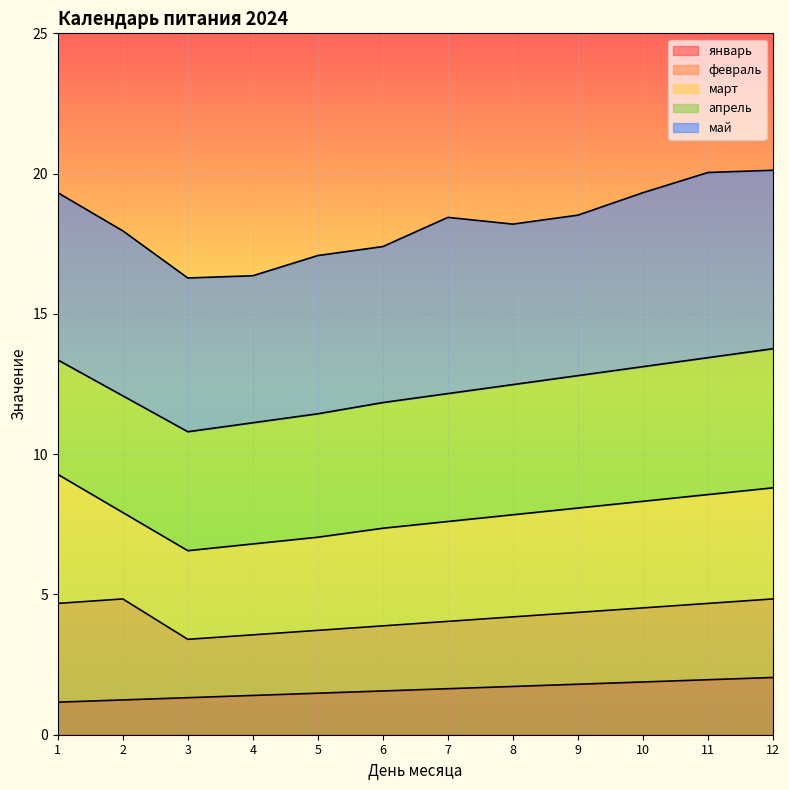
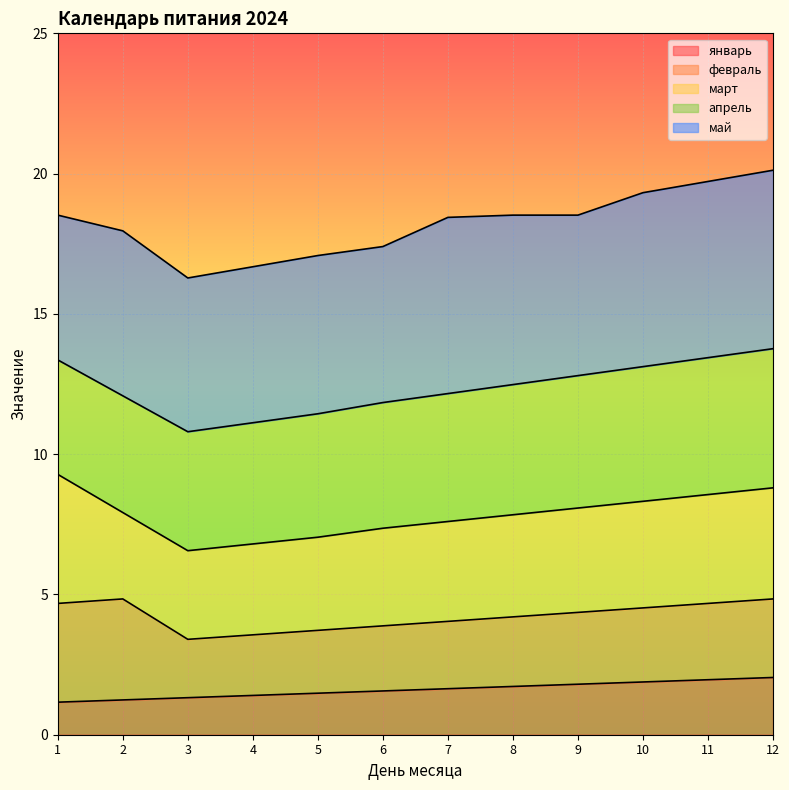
май, 1: 6.0 -> 5.2
май, 4: 5.2 -> 5.6
май, 8: 5.7 -> 6.0
май, 11: 6.6 -> 6.3
